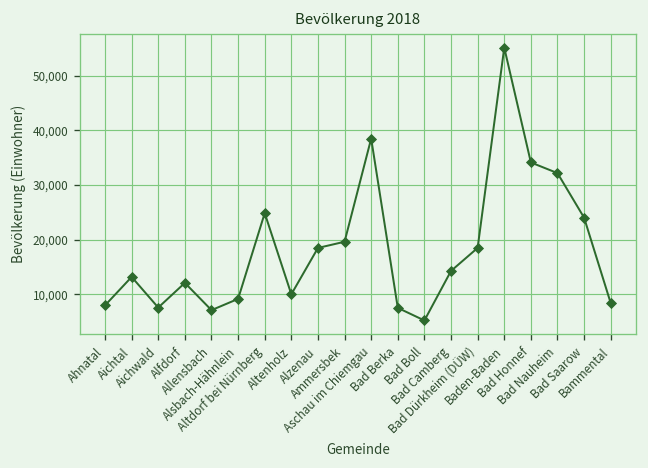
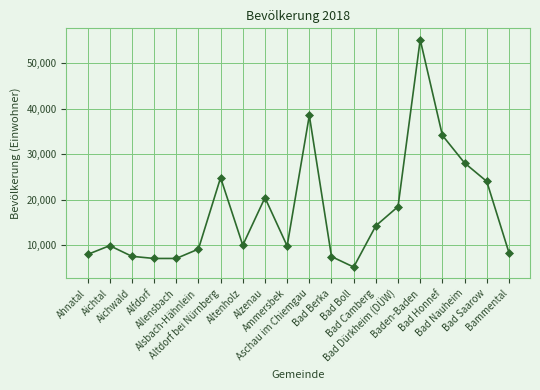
Aichtal: 13,000 -> 10,000
Alfdorf: 12,000 -> 7,000
Alzenau: 18,000 -> 20,000
Ammersbek: 20,000 -> 10,000
Bad Nauheim: 32,000 -> 28,000
